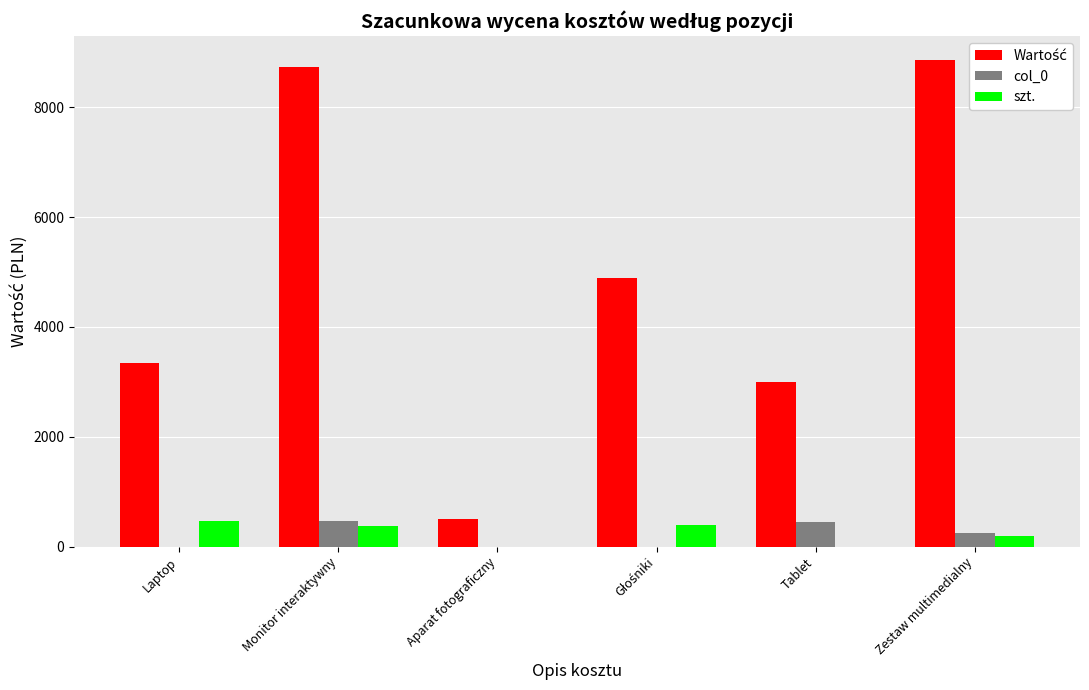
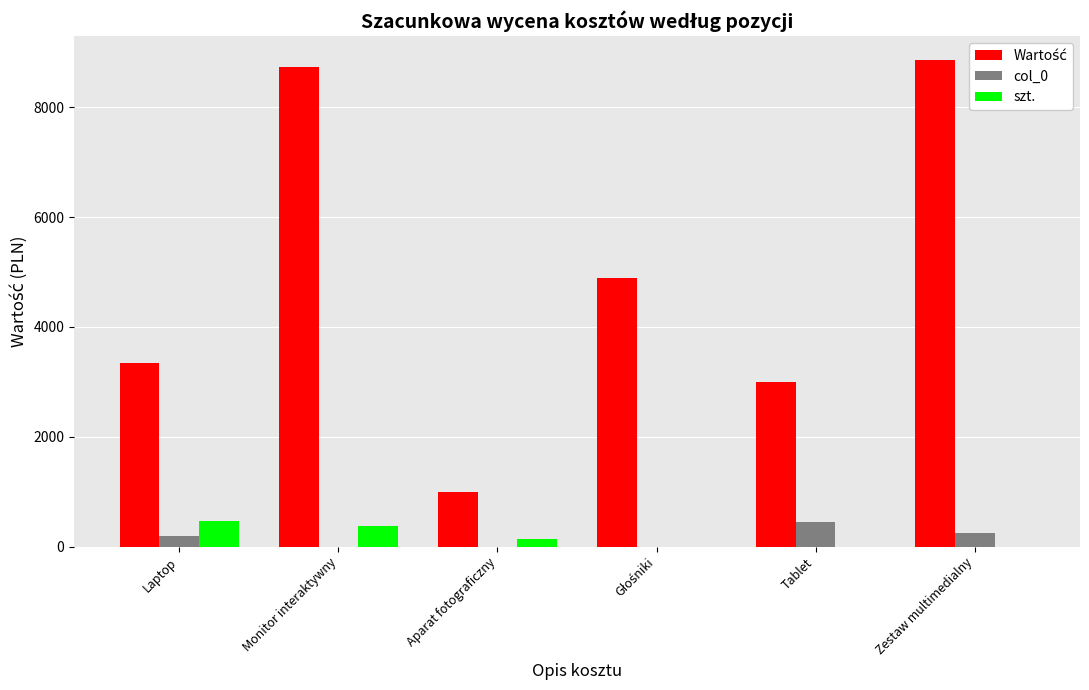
col_0, Laptop: 0 -> 200
col_0, Monitor interaktywny: 500 -> 0
Wartość, Aparat fotograficzny: 500 -> 1000
szt., Aparat fotograficzny: 0 -> 100
szt., Głośniki: 400 -> 0
szt., Zestaw multimedialny: 200 -> 0
